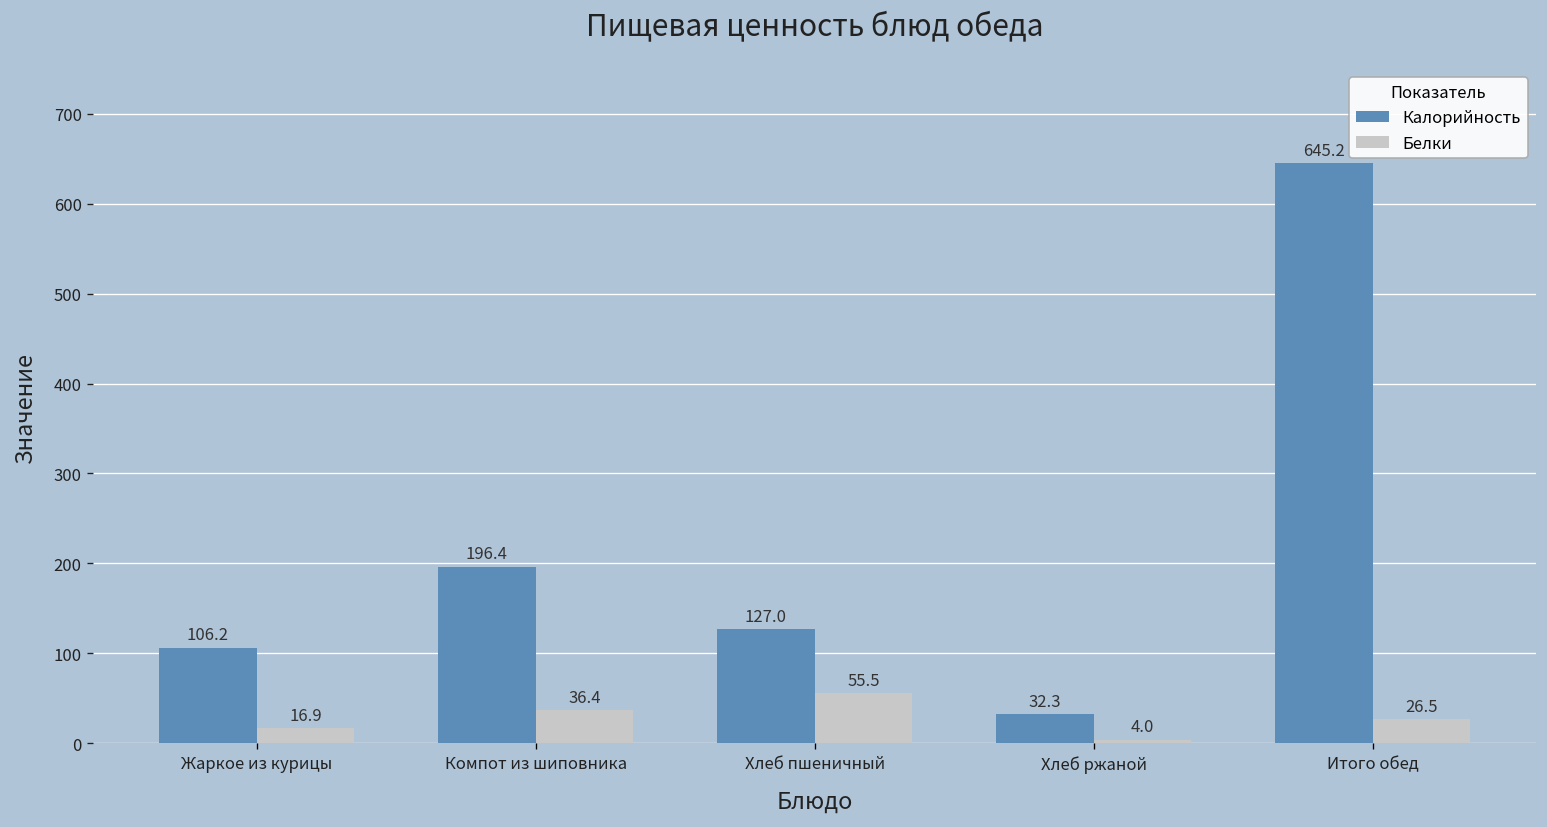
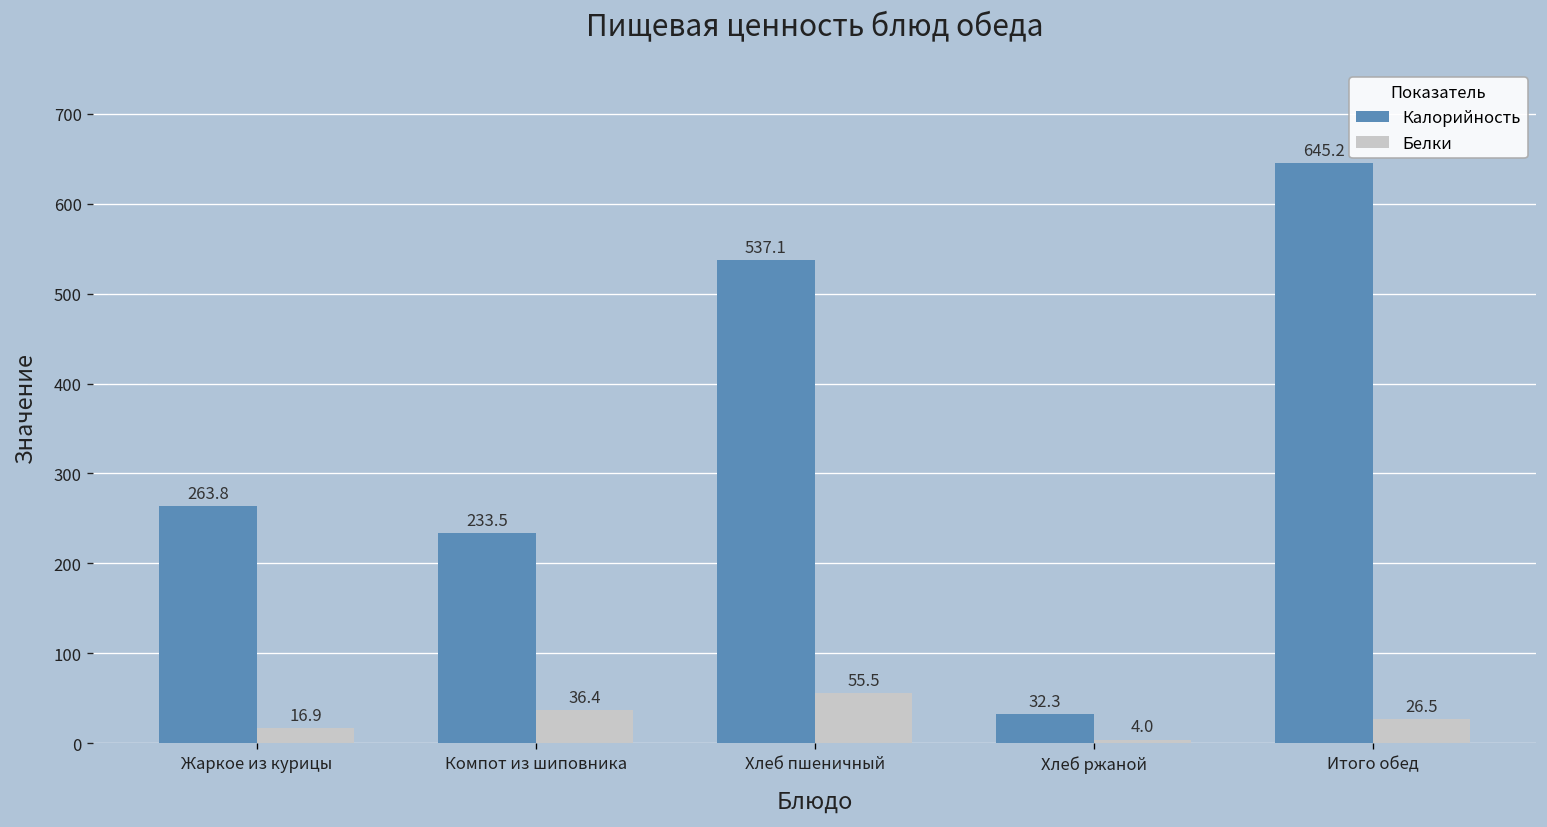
Калорийность, Жаркое из курицы: 106.2 -> 263.8
Калорийность, Компот из шиповника: 196.4 -> 233.5
Калорийность, Хлеб пшеничный: 127.0 -> 537.1
